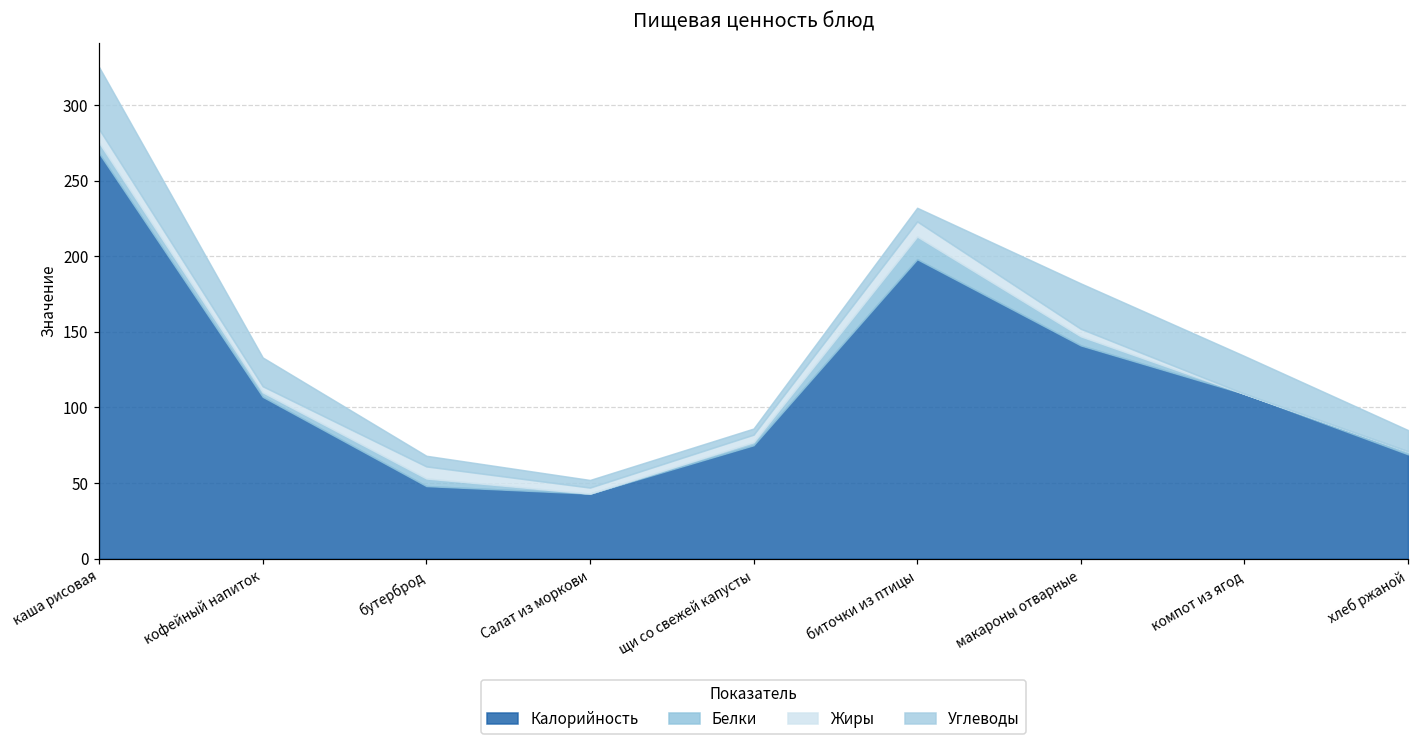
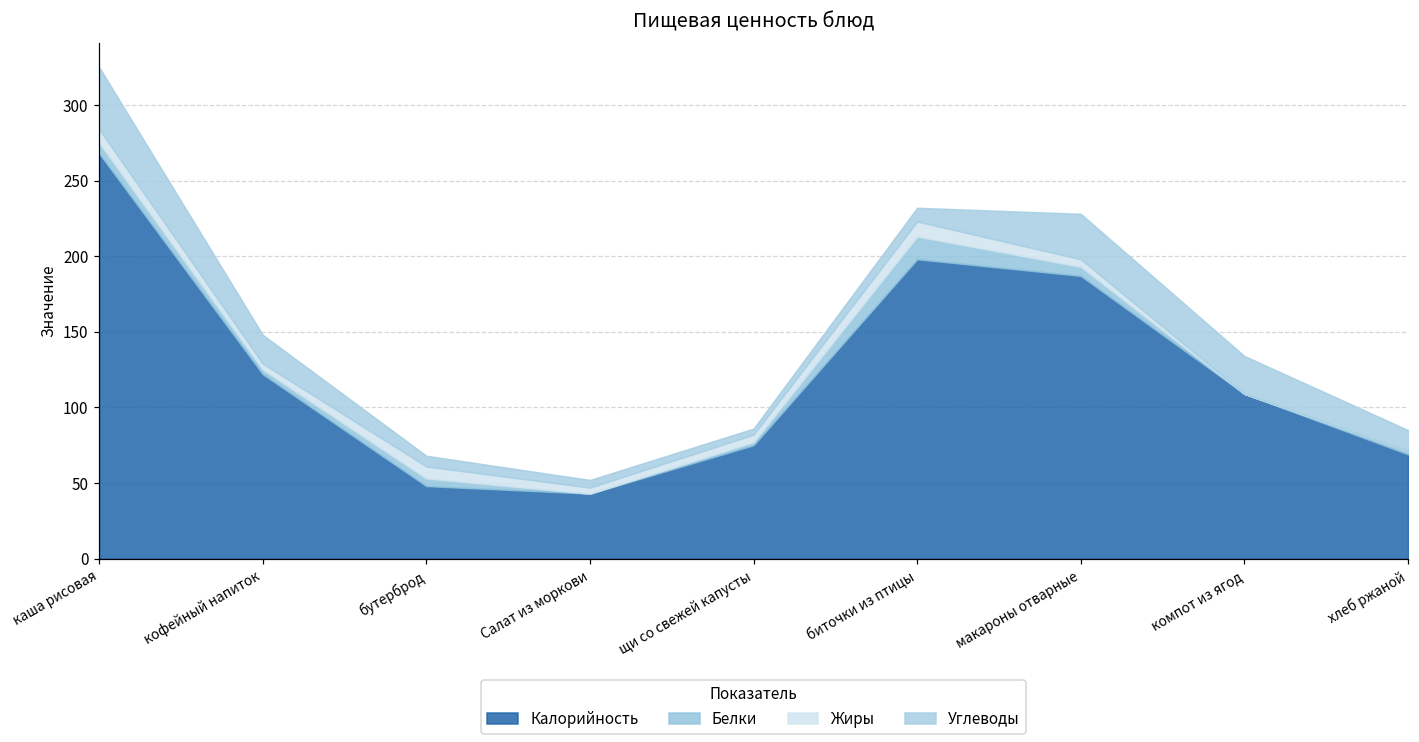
Калорийность, кофейный напиток: 107 -> 122
Калорийность, макароны отварные: 141 -> 187
